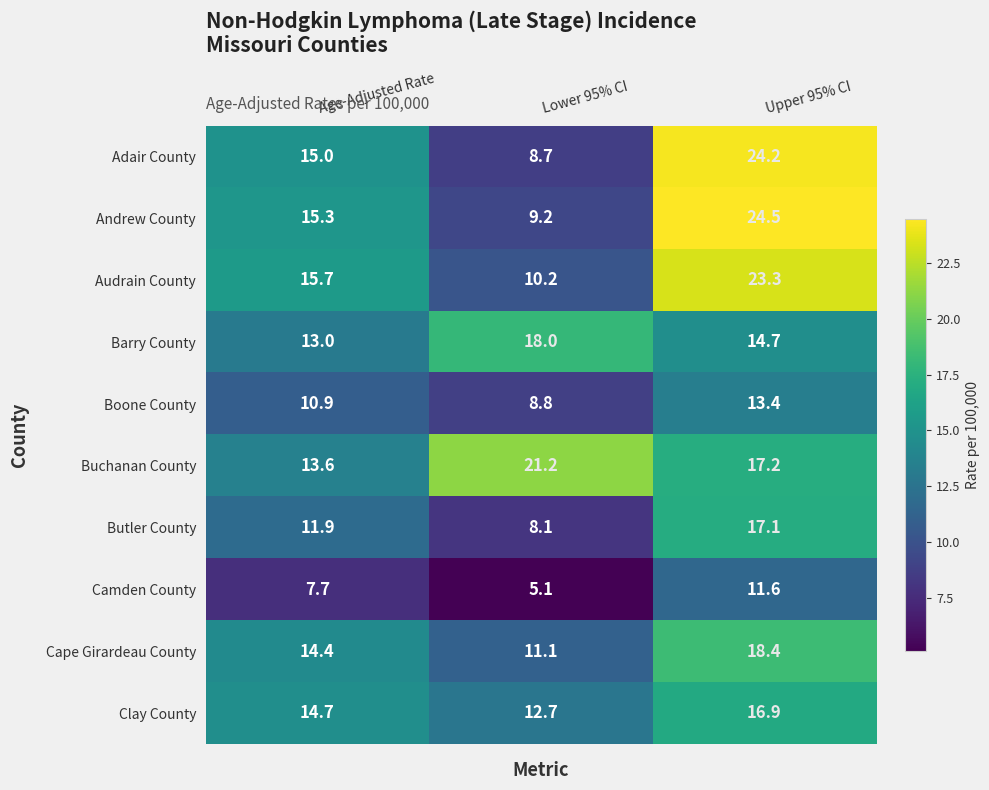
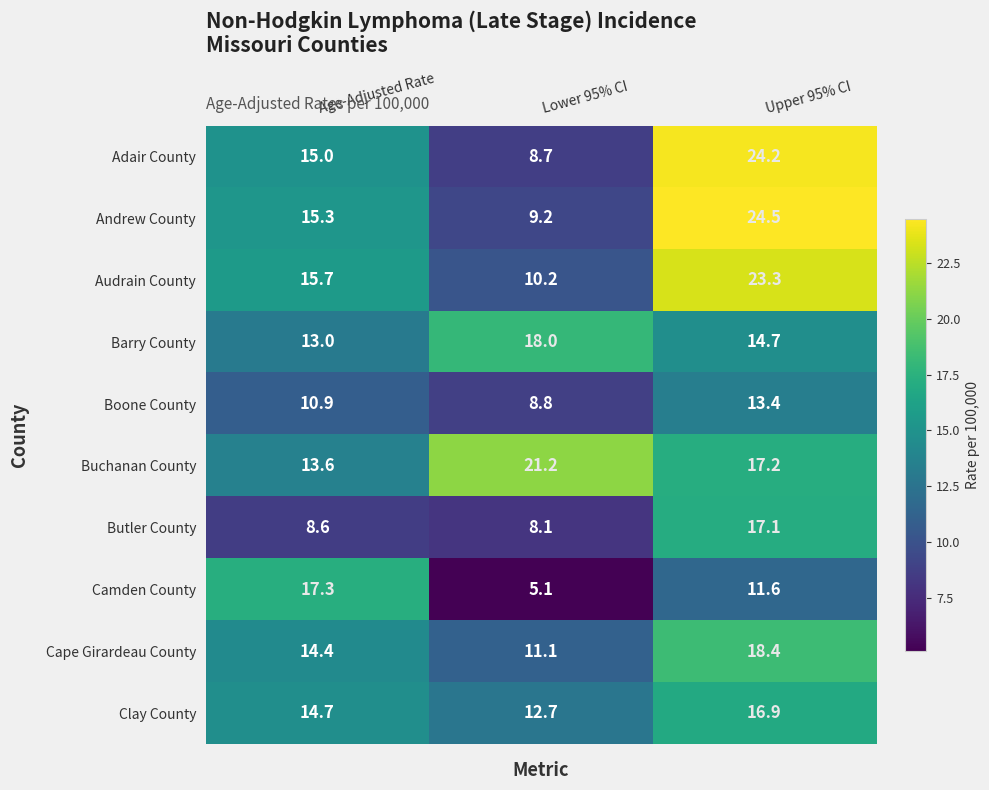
Butler County, Age-Adjusted Rate: 11.9 -> 8.6
Camden County, Age-Adjusted Rate: 7.7 -> 17.3
